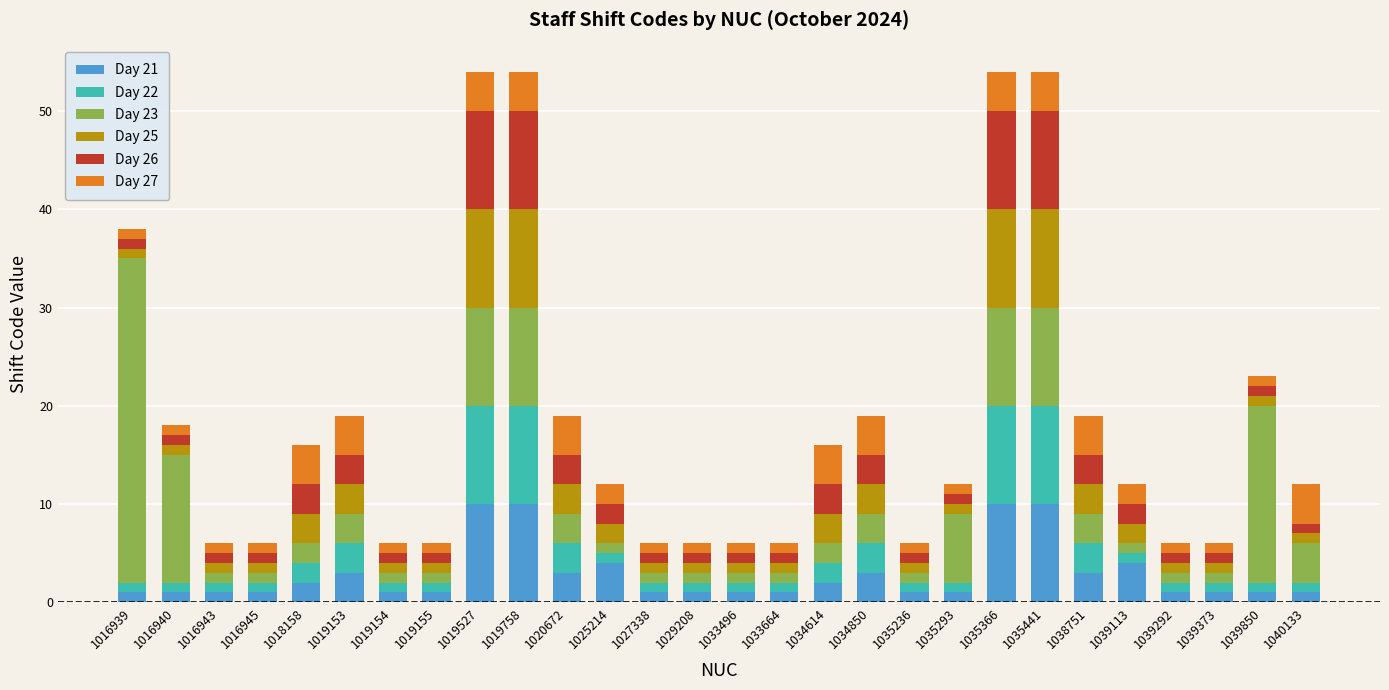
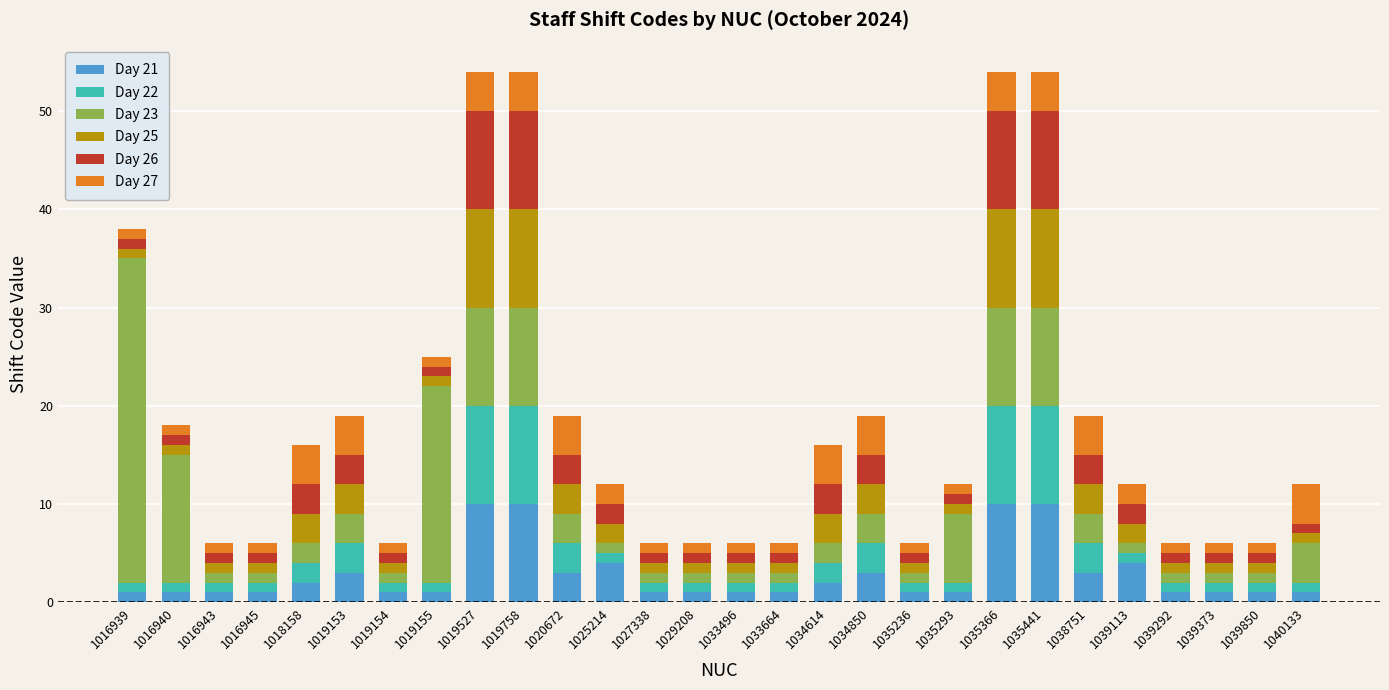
Day 23, 1019155: 1 -> 20
Day 23, 1039850: 18 -> 1
